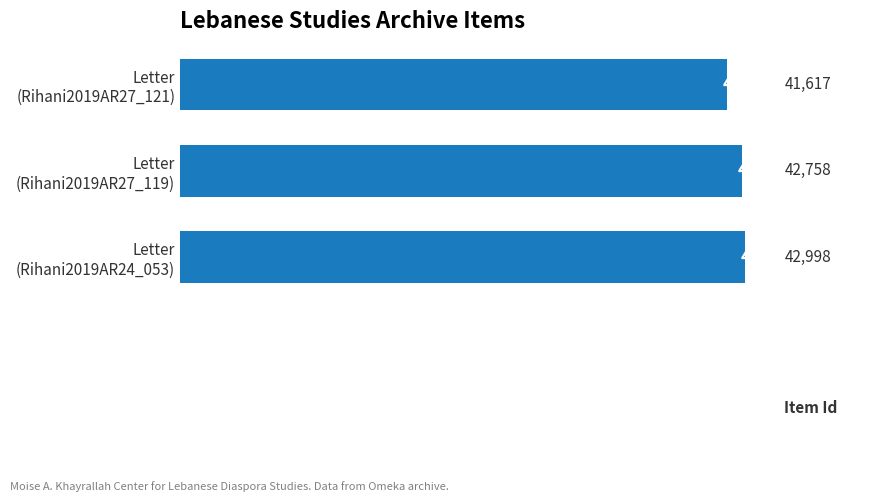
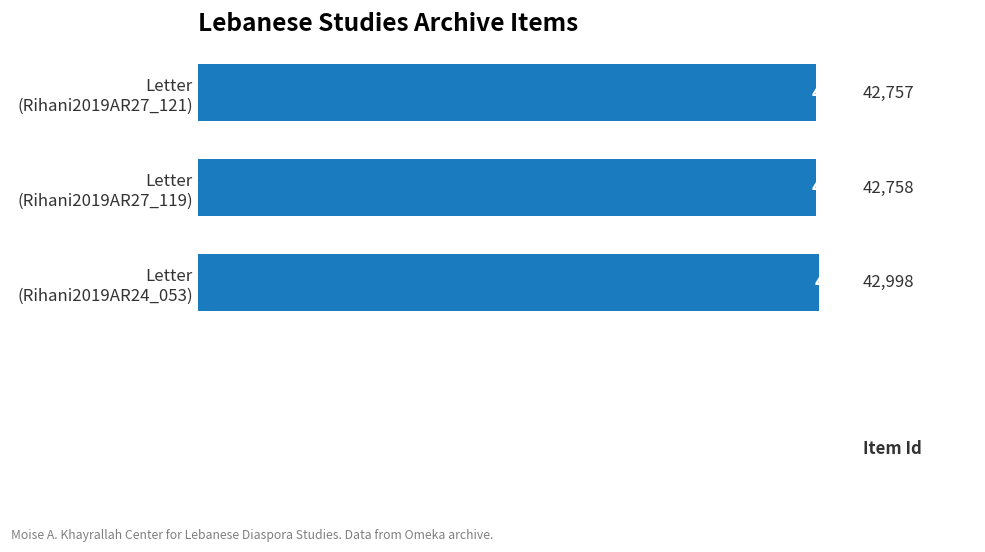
Letter (Rihani2019AR27_121): 41,617 -> 42,757
